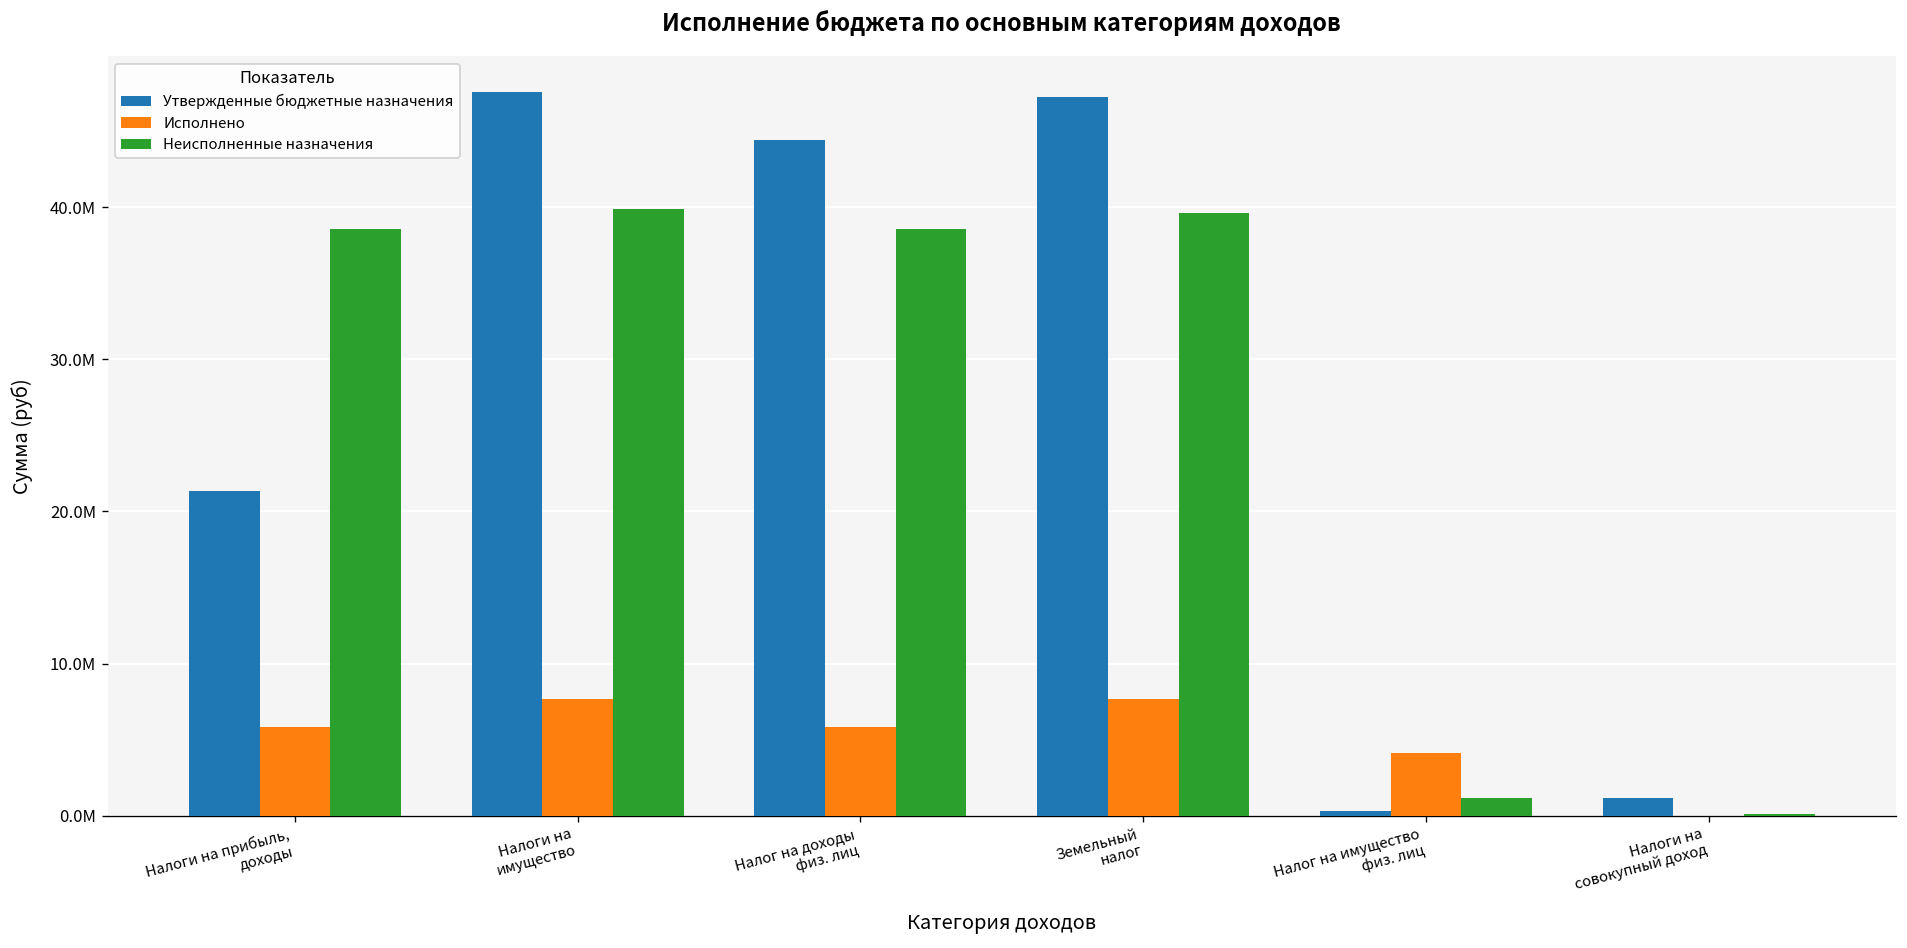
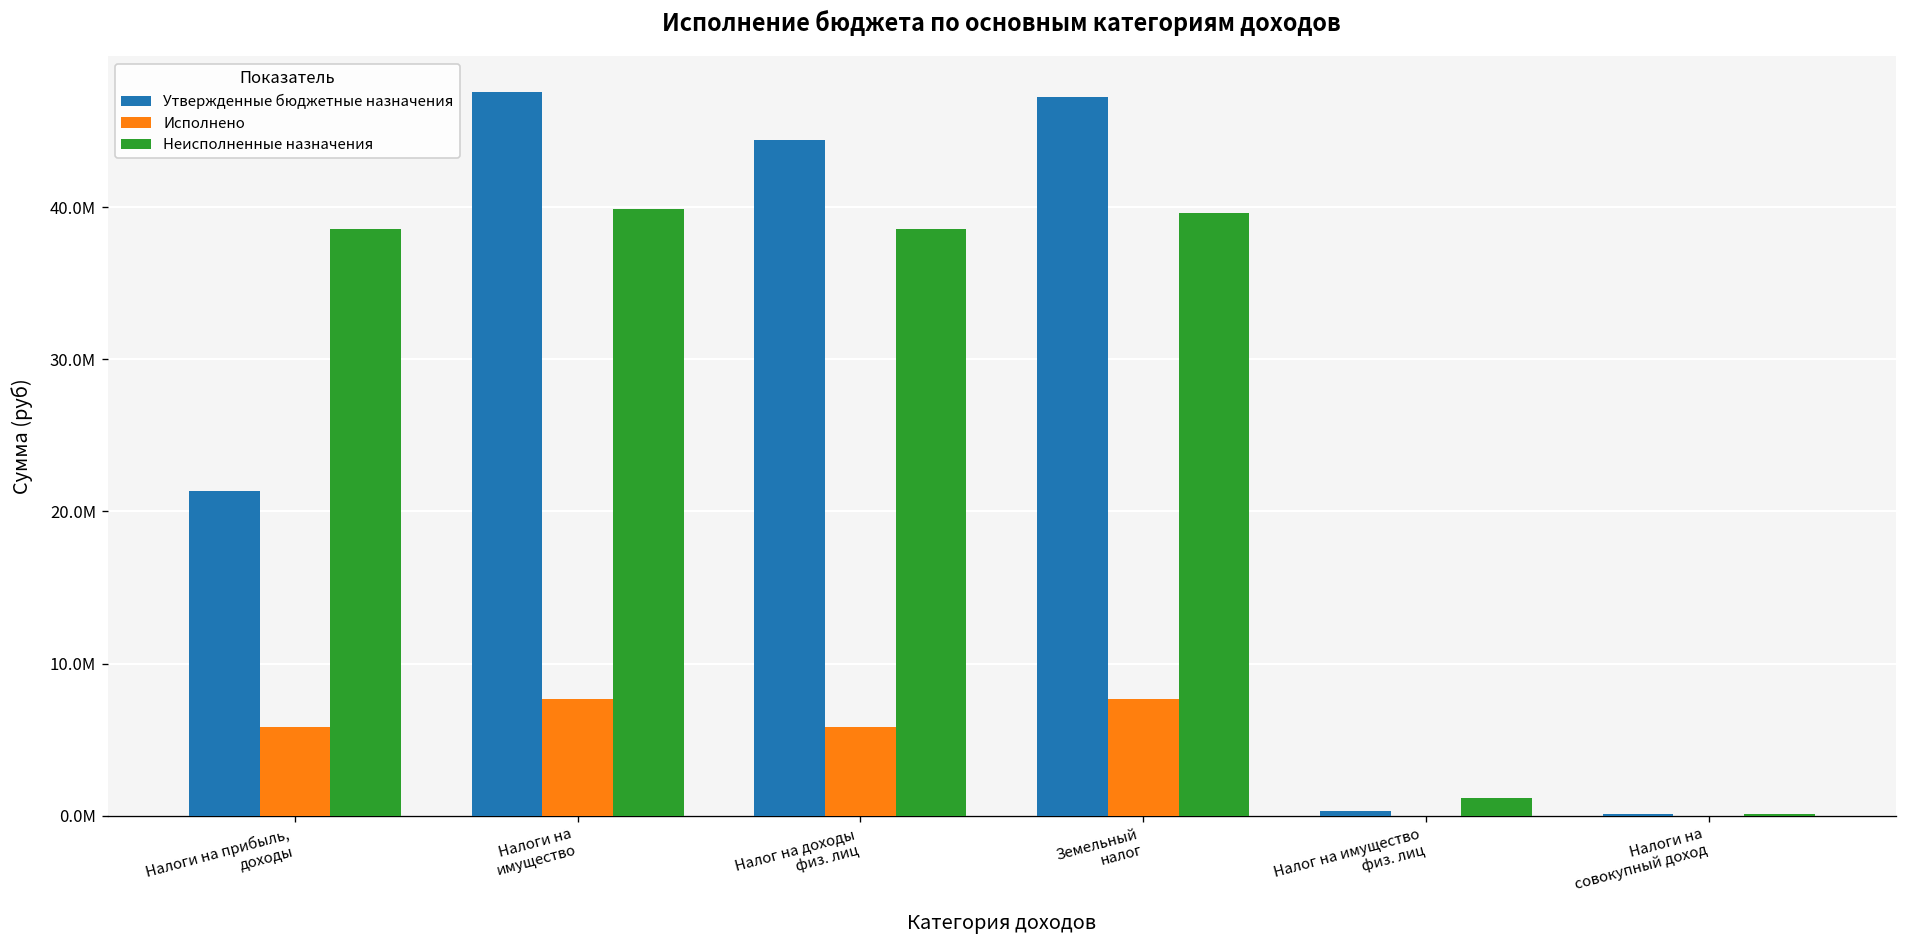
Исполнено, Налог на имущество физ. лиц: 4200000 -> 0
Утвержденные бюджетные назначения, Налоги на совокупный доход: 1200000 -> 100000
